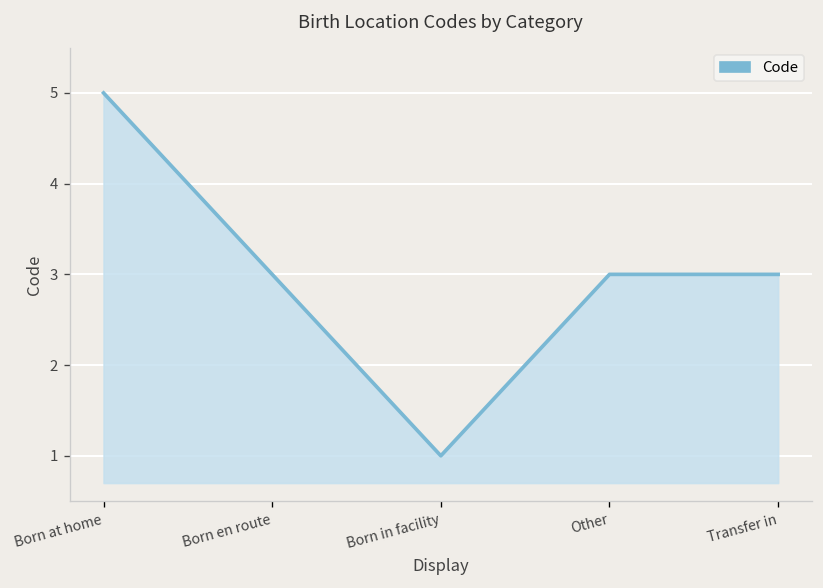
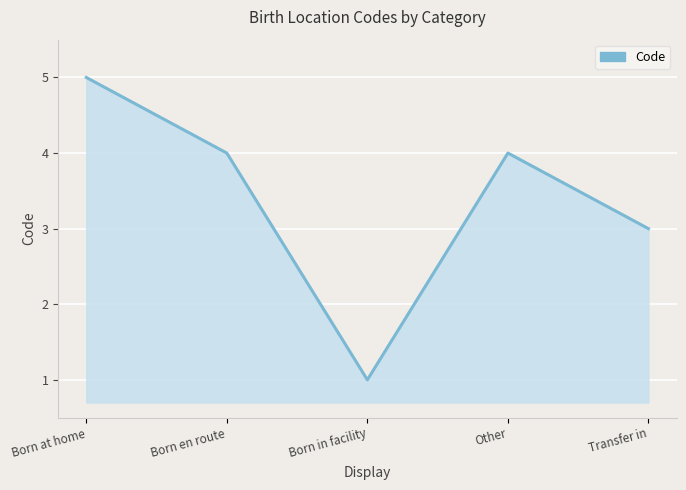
Born en route: 3 -> 4
Other: 3 -> 4
